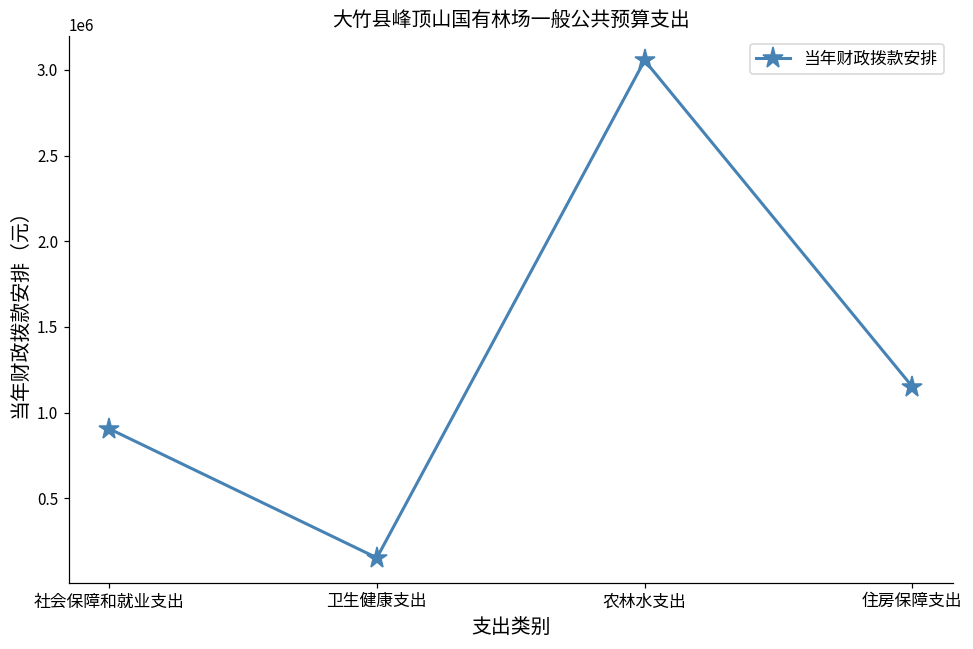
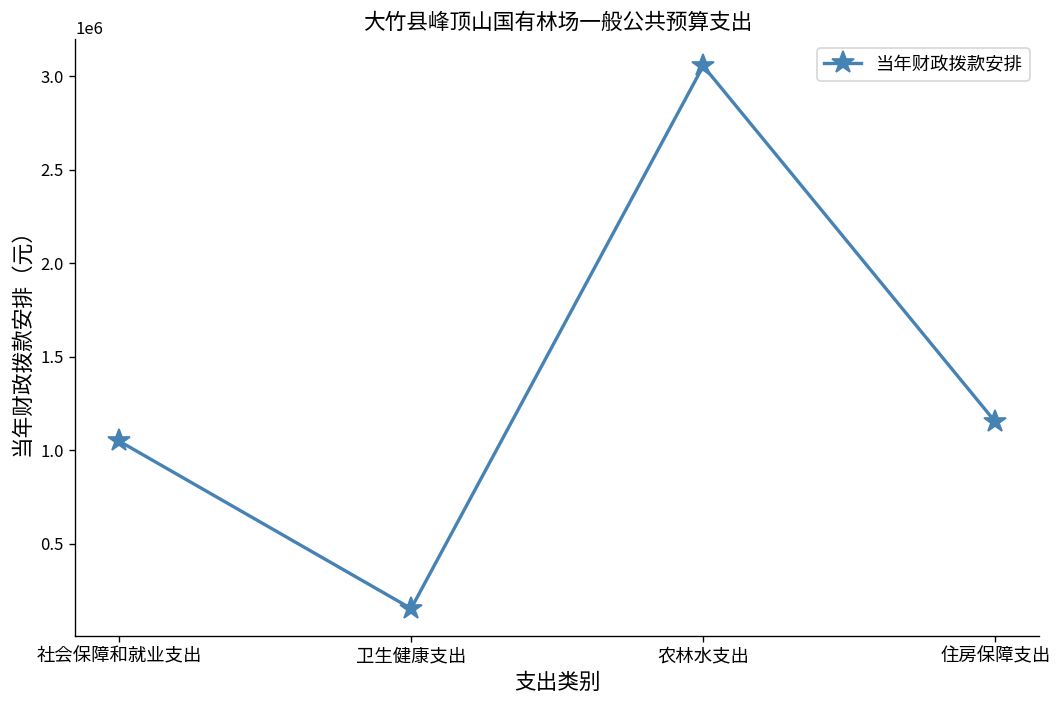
社会保障和就业支出: 910000 -> 1050000
